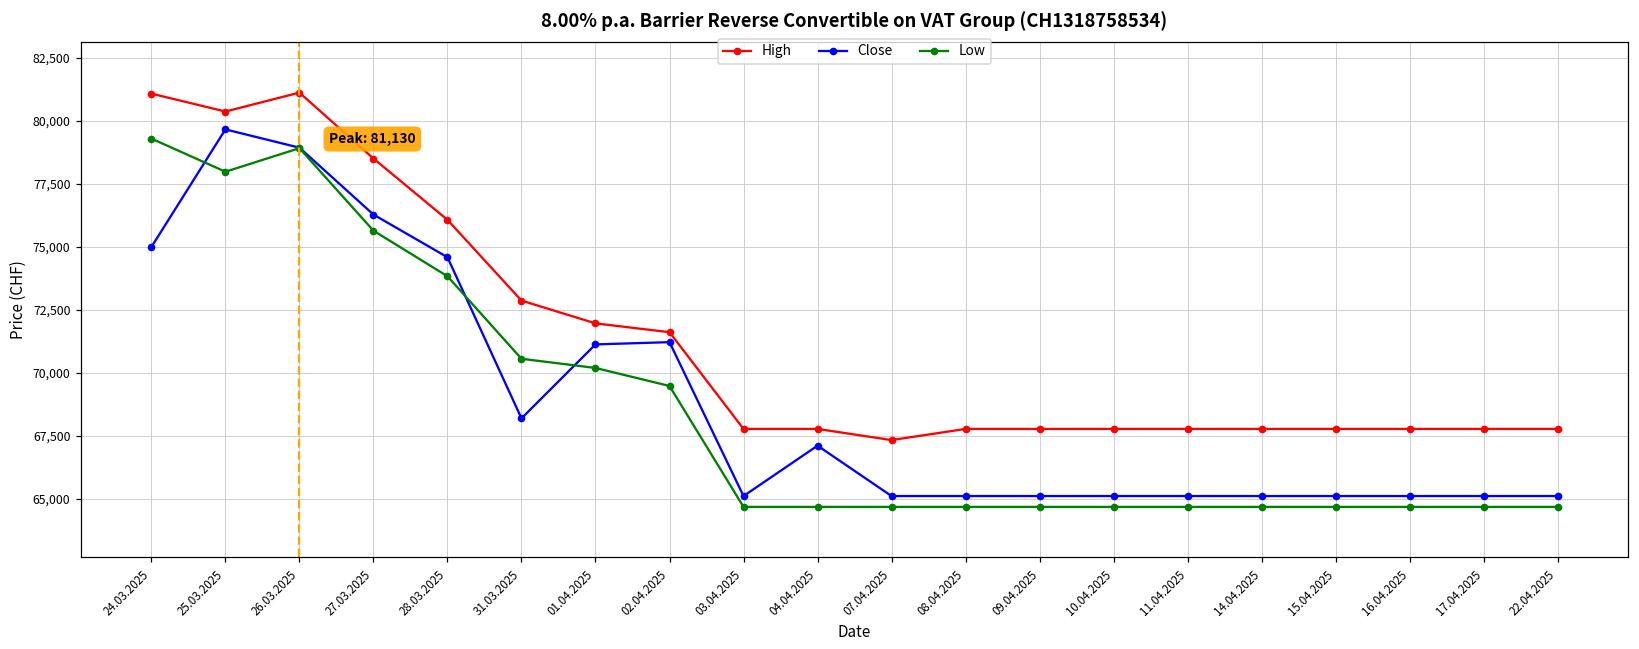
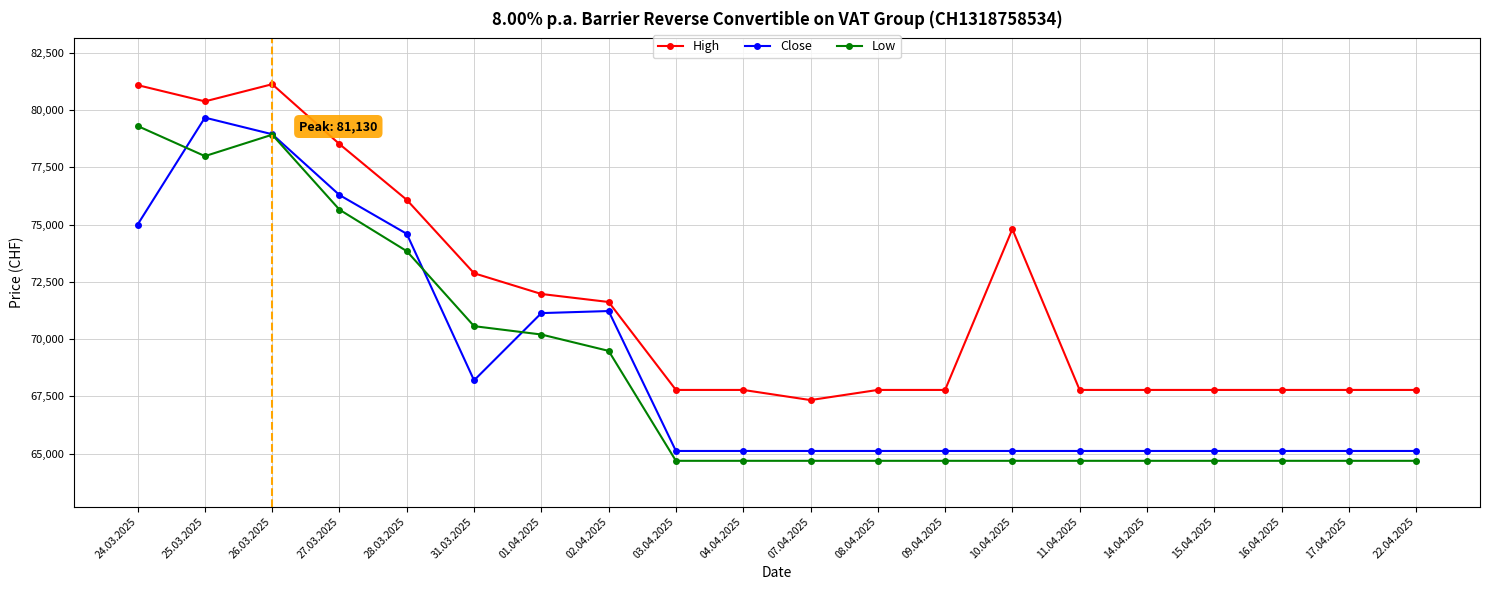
Close, 04.04.2025: 67,100 -> 65,100
High, 10.04.2025: 67,800 -> 74,800
